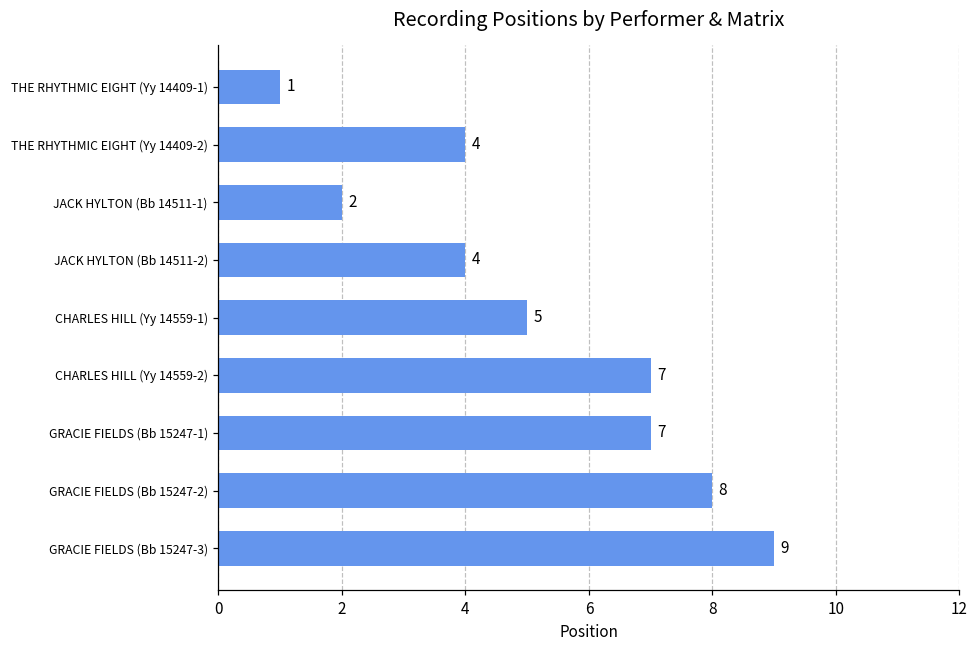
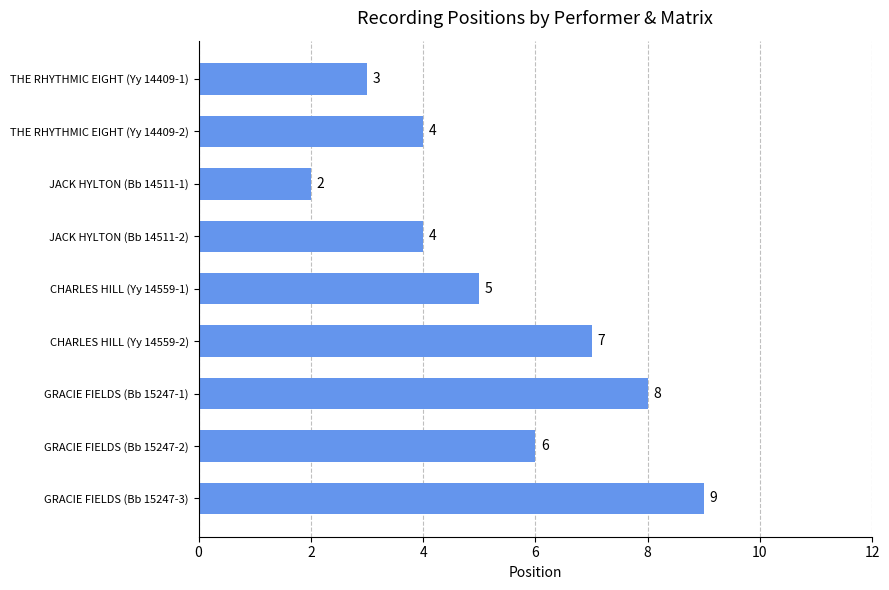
THE RHYTHMIC EIGHT (Yy 14409-1): 1 -> 3
GRACIE FIELDS (Bb 15247-1): 7 -> 8
GRACIE FIELDS (Bb 15247-2): 8 -> 6
